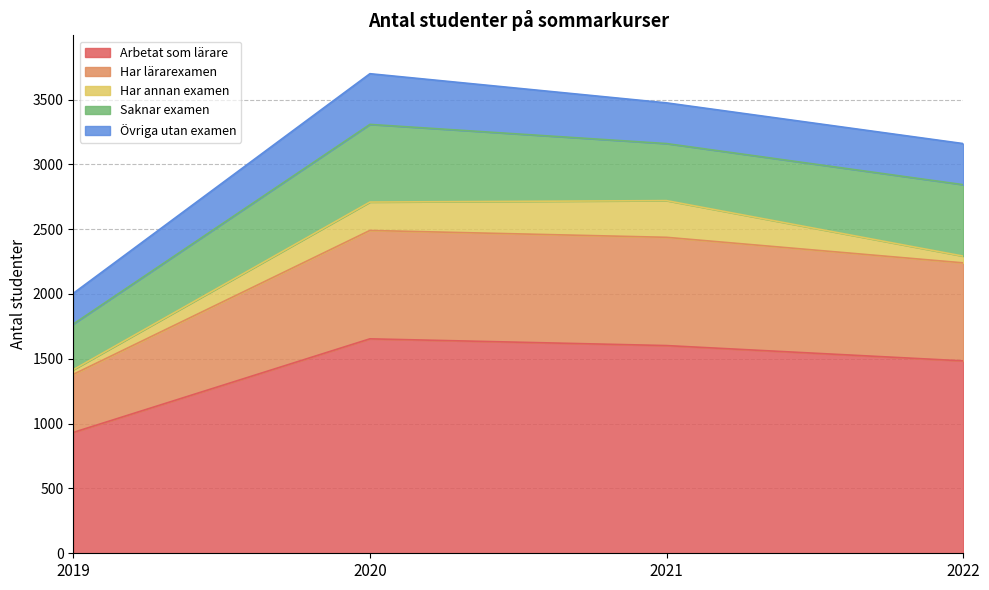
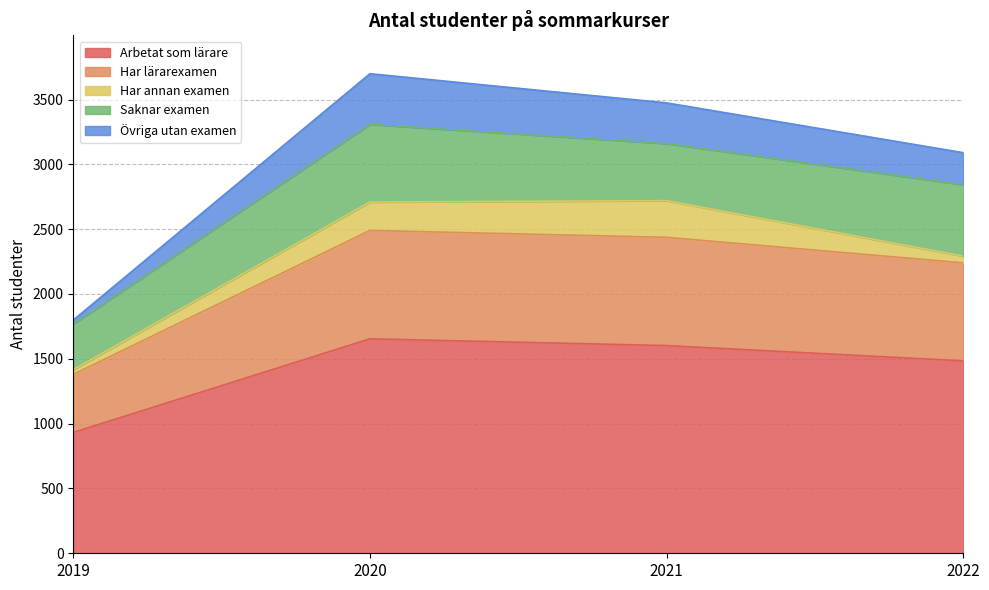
Övriga utan examen, 2019: 240 -> 30
Övriga utan examen, 2022: 320 -> 250
